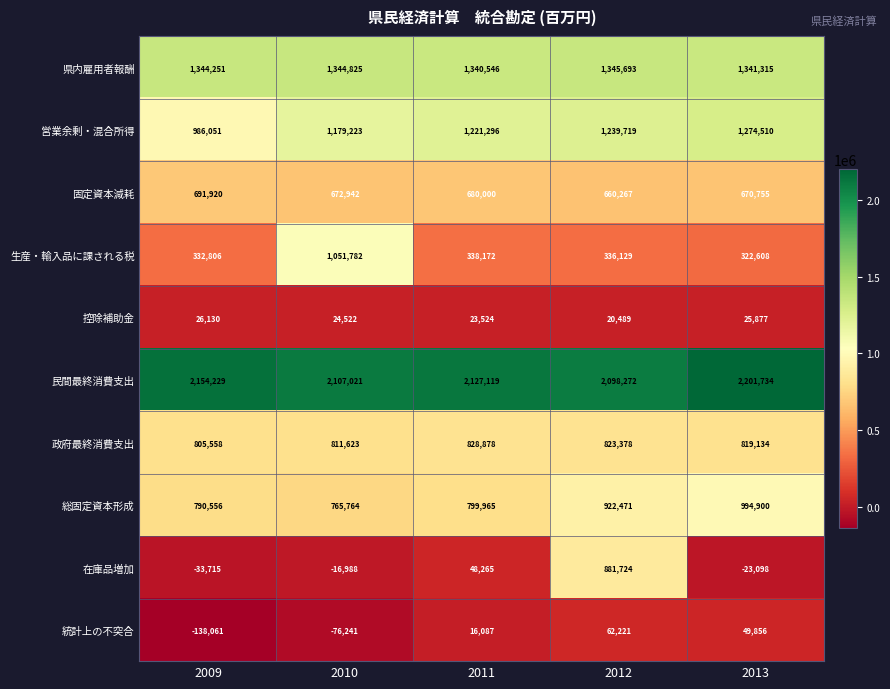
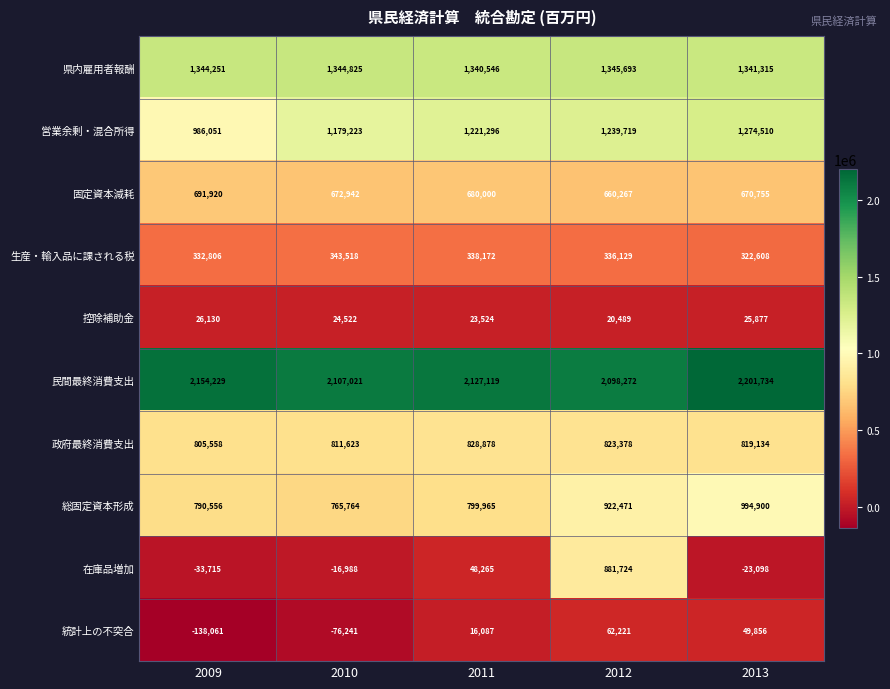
生産・輸入品に課される税, 2010: 1,051,782 -> 343,518
